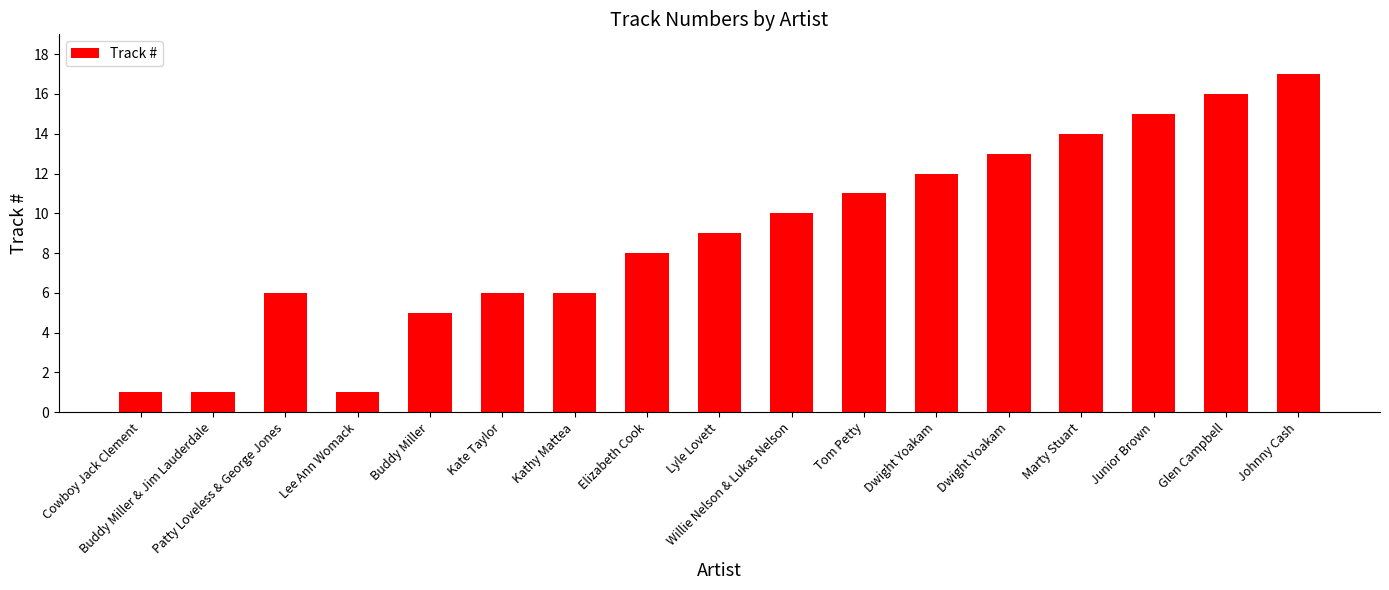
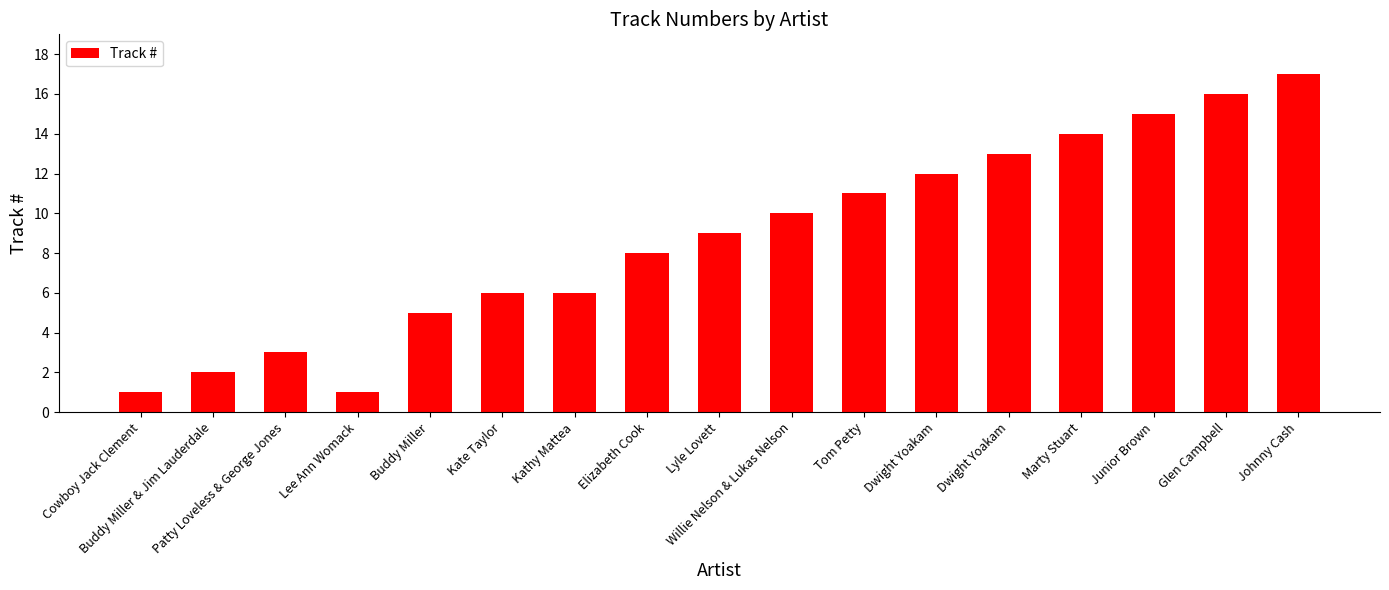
Buddy Miller & Jim Lauderdale: 1 -> 2
Patty Loveless & George Jones: 6 -> 3
